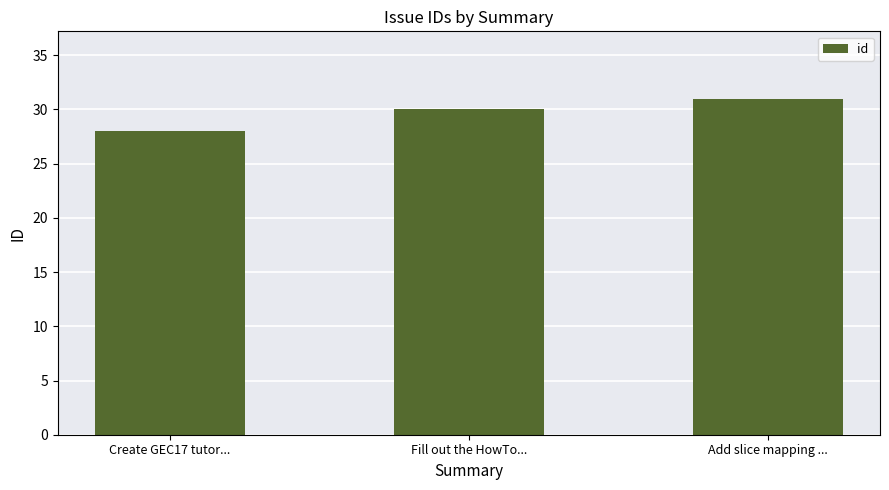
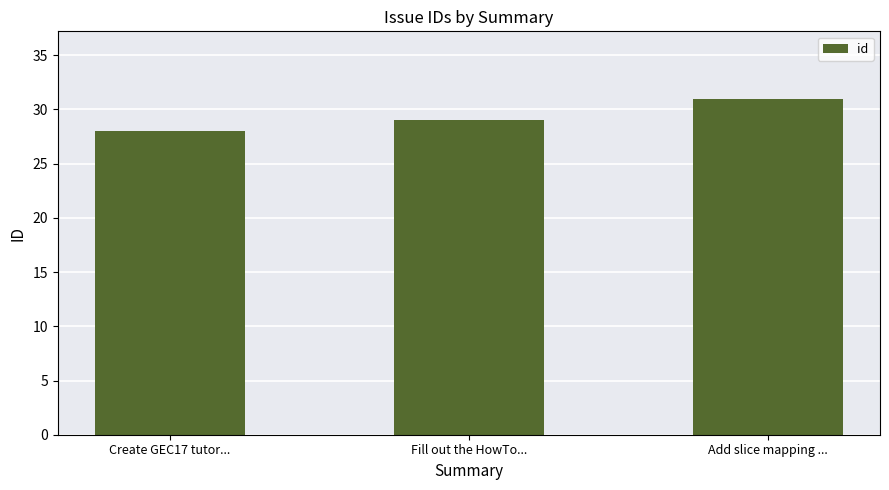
Fill out the HowTo...: 30 -> 29
